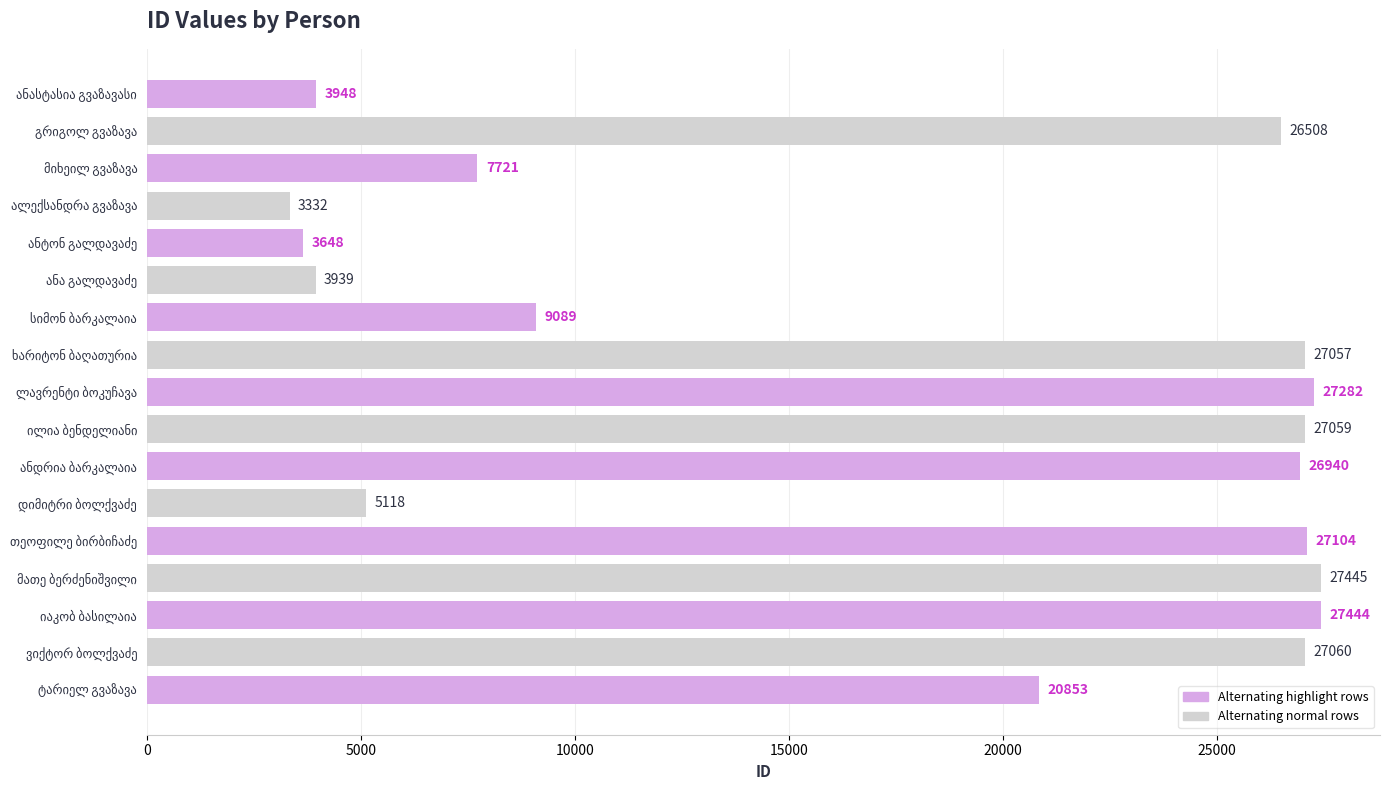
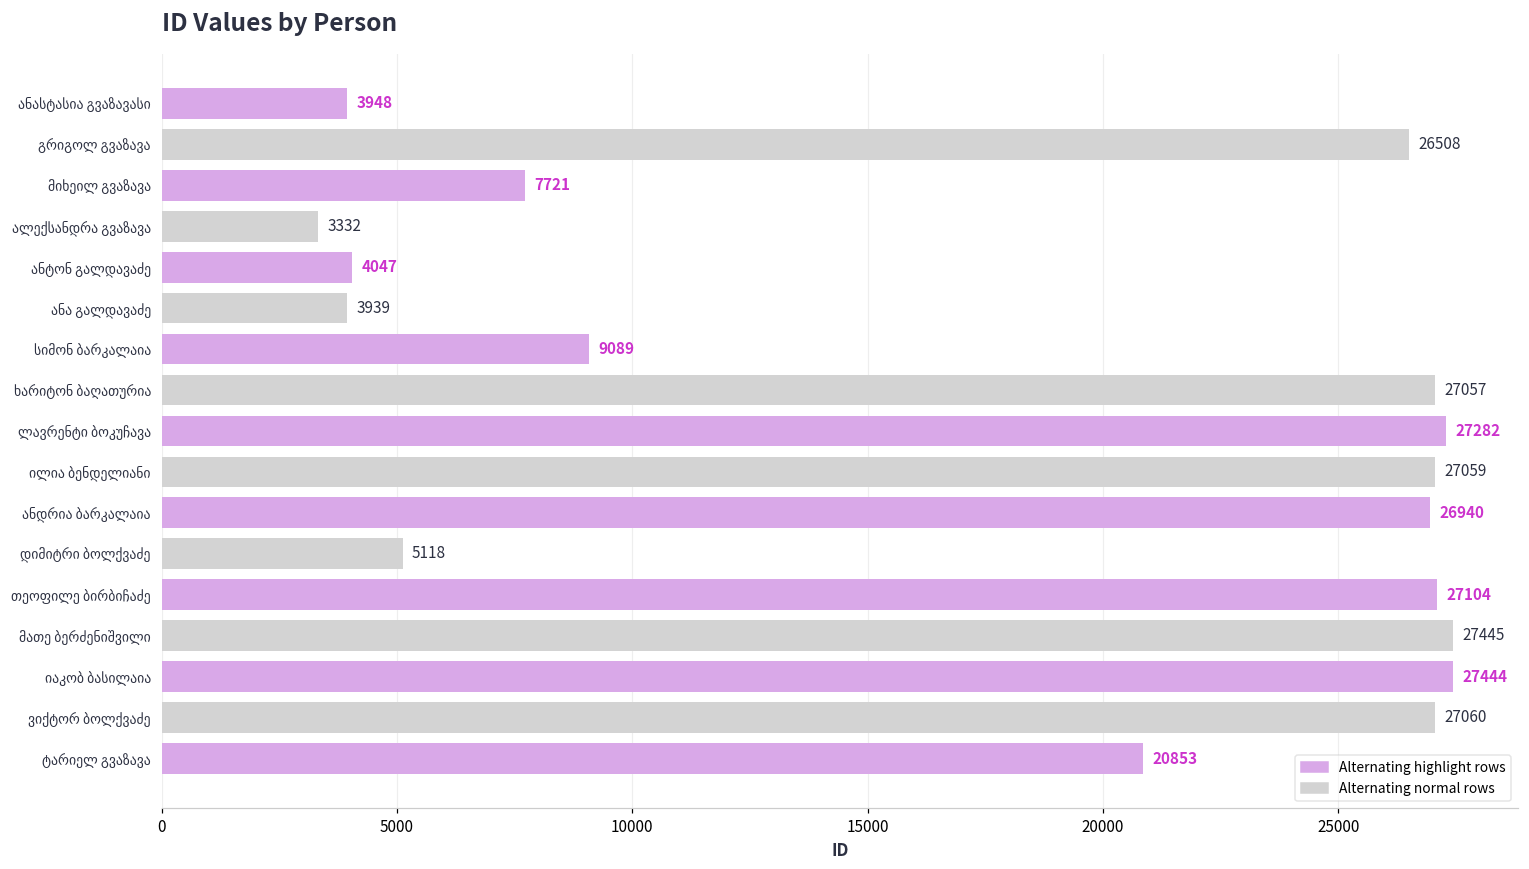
ანტონ გალდავაძე: 3648 -> 4047
